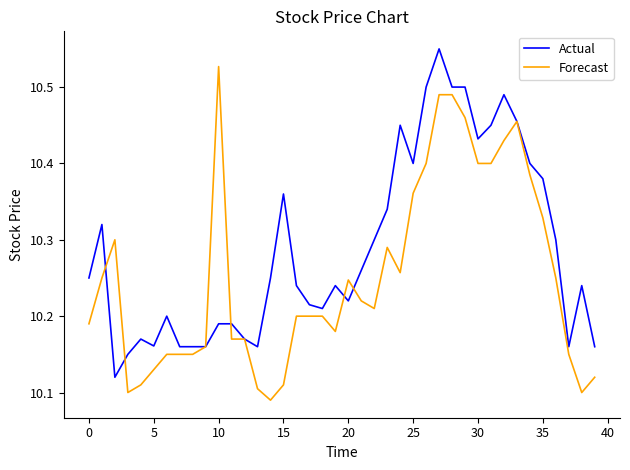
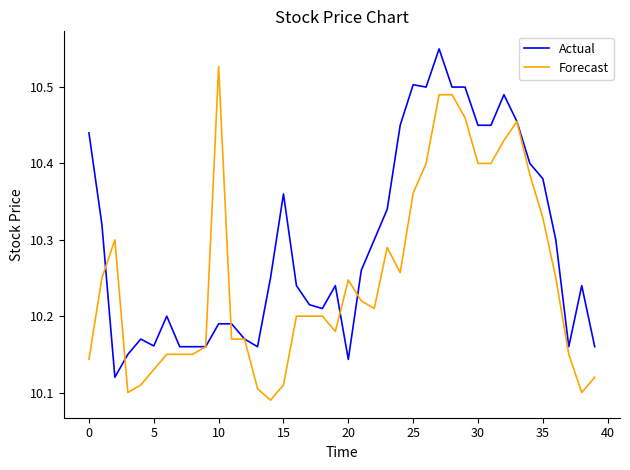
Actual, 0: 10.25 -> 10.44
Forecast, 0: 10.19 -> 10.14
Actual, 20: 10.22 -> 10.14
Actual, 25: 10.40 -> 10.50
Actual, 30: 10.43 -> 10.45
